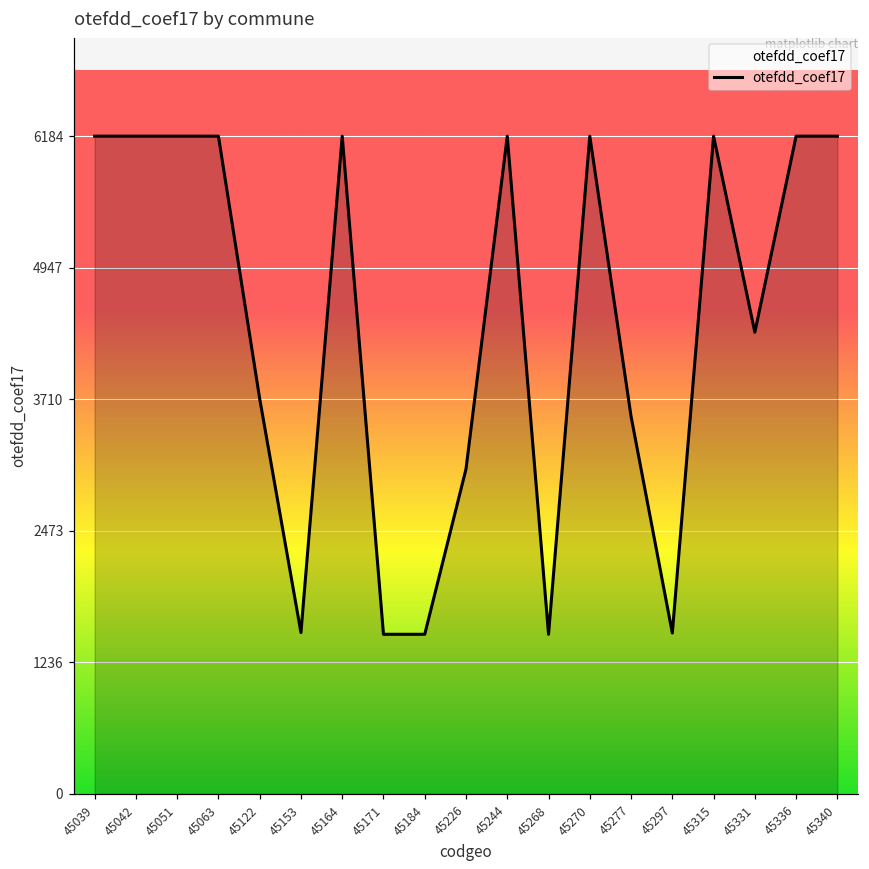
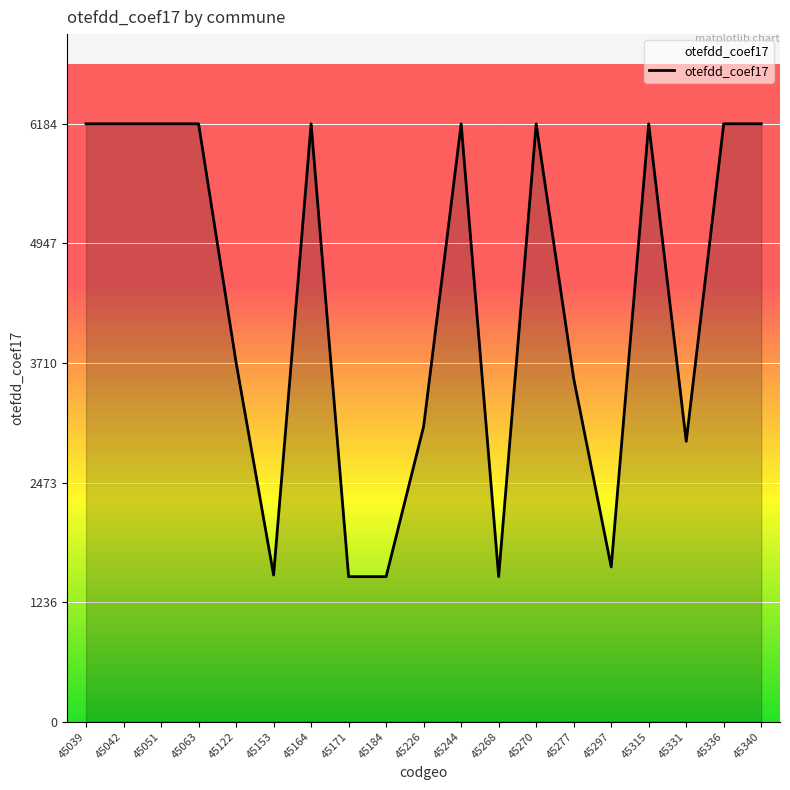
45297: 1500 -> 1600
45331: 4300 -> 2900
